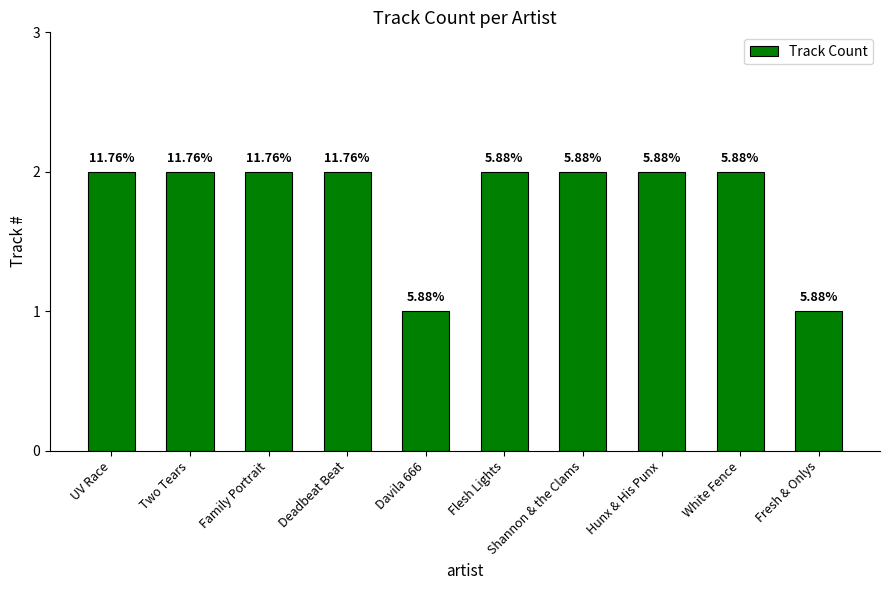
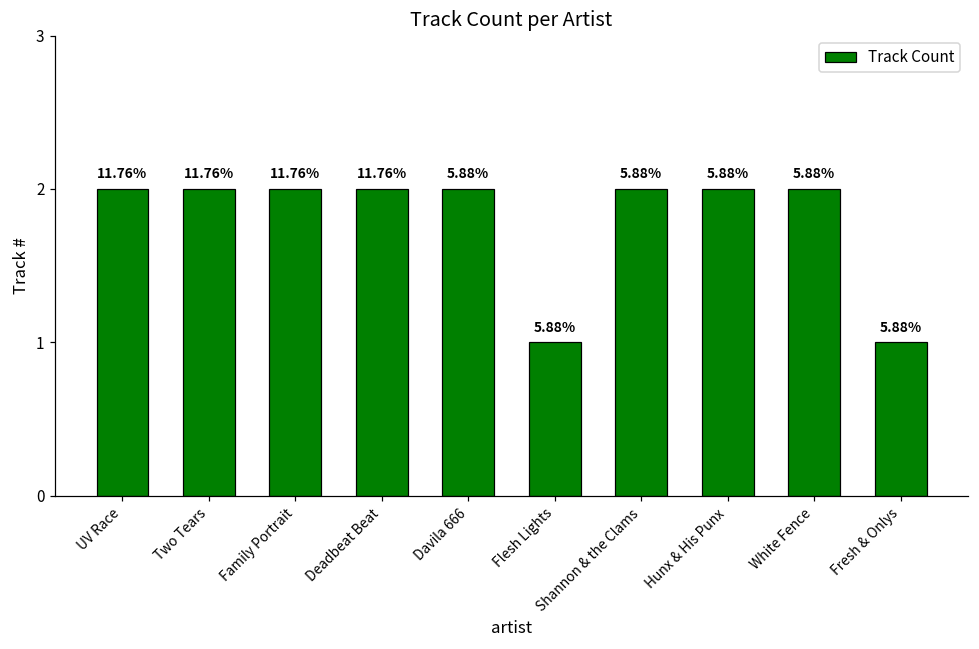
Davila 666: 1 -> 2
Flesh Lights: 2 -> 1
